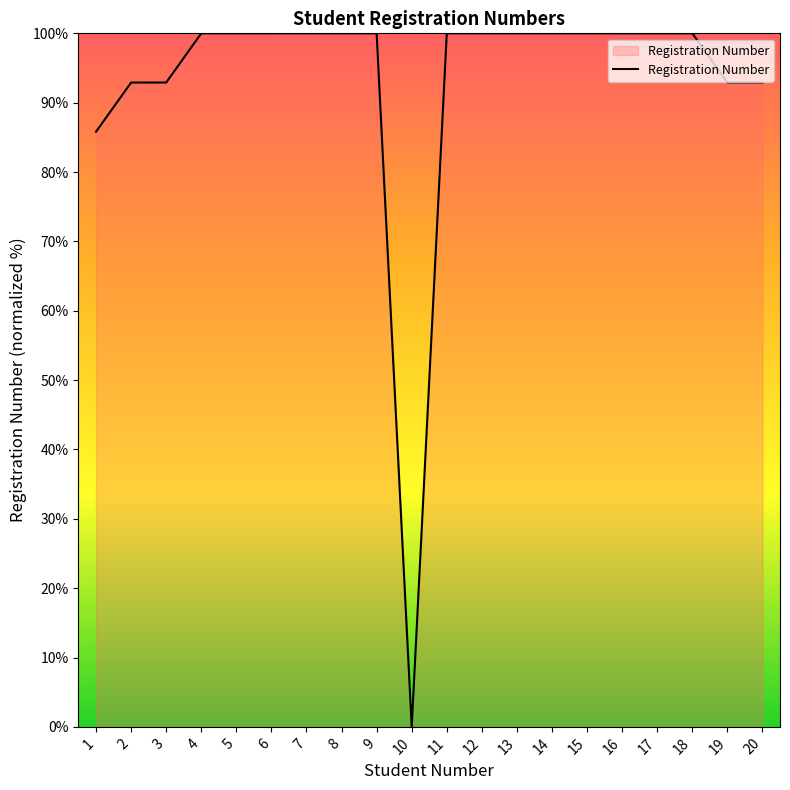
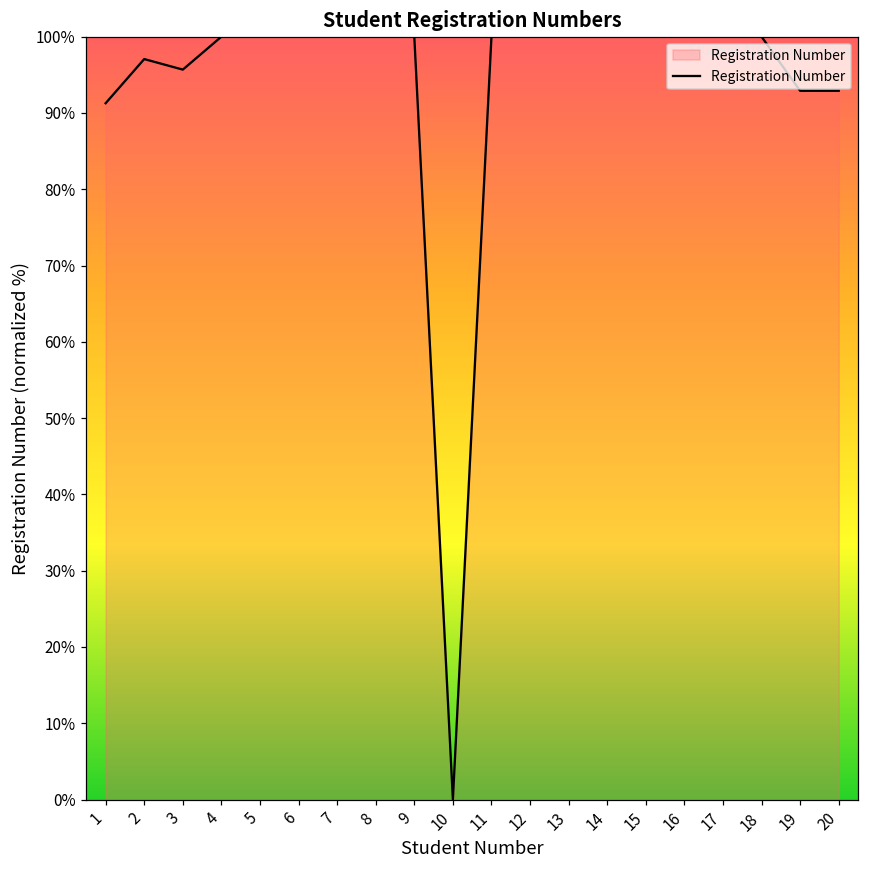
1: 86% -> 91%
2: 93% -> 97%
3: 93% -> 96%
